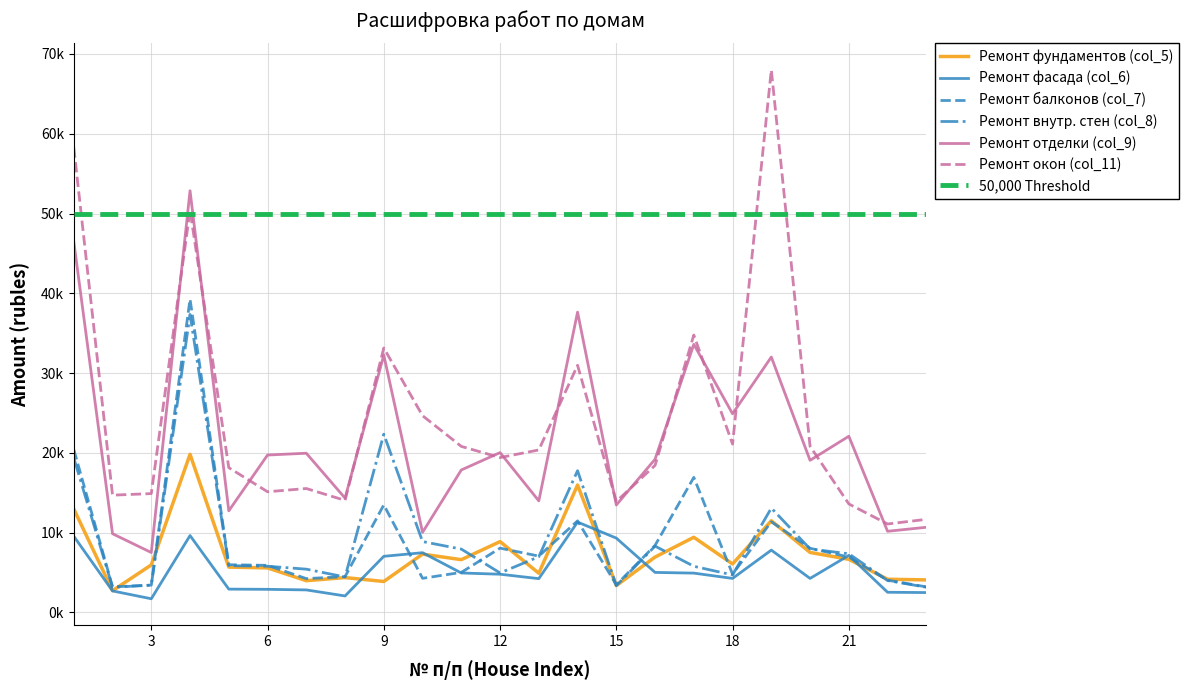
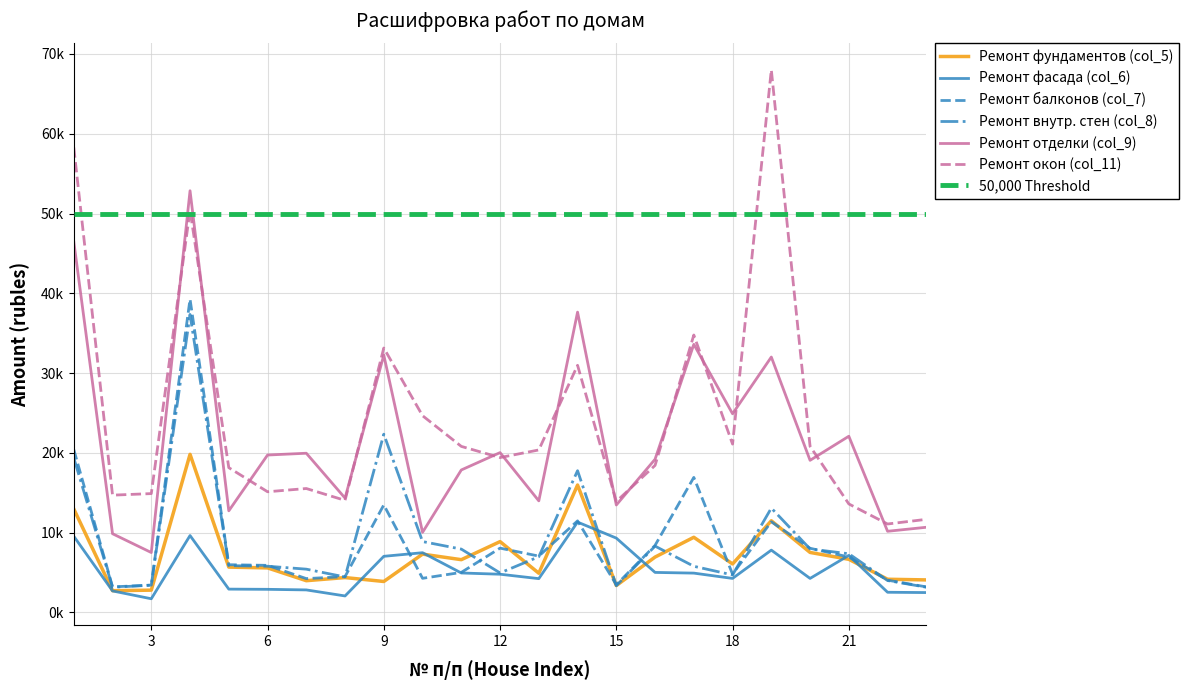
Ремонт фундаментов (col_5), 3: 6000 -> 3000
